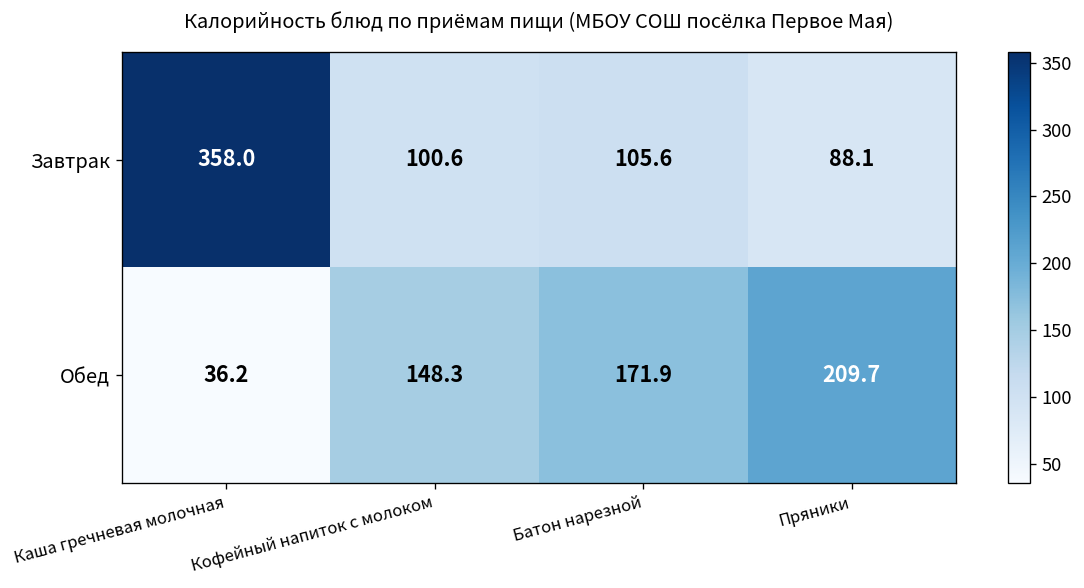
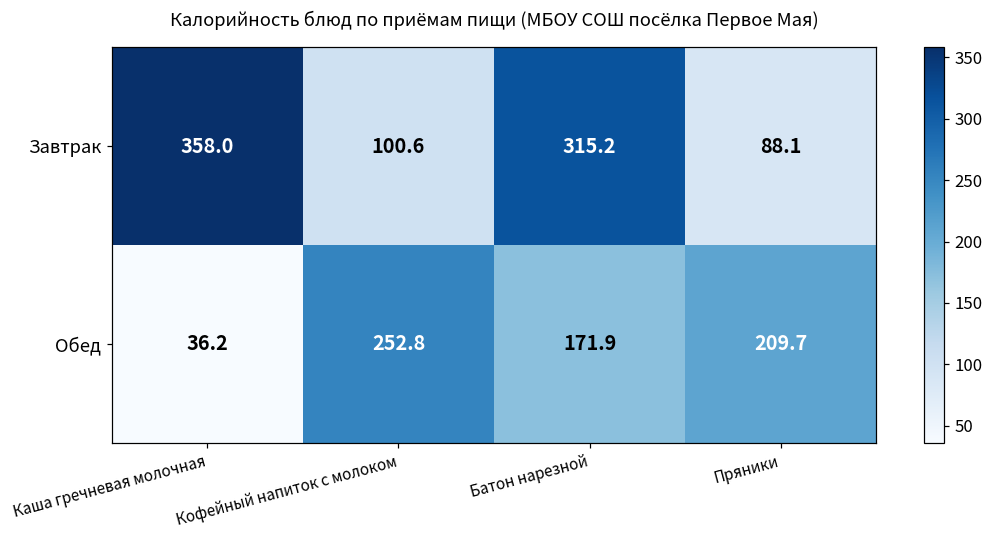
Завтрак, Батон нарезной: 105.6 -> 315.2
Обед, Кофейный напиток с молоком: 148.3 -> 252.8
